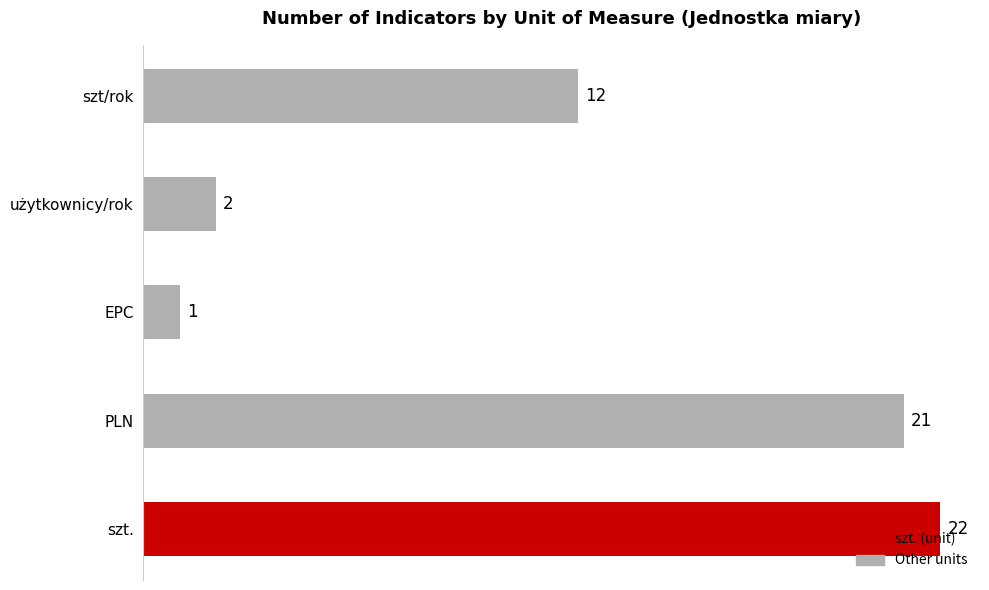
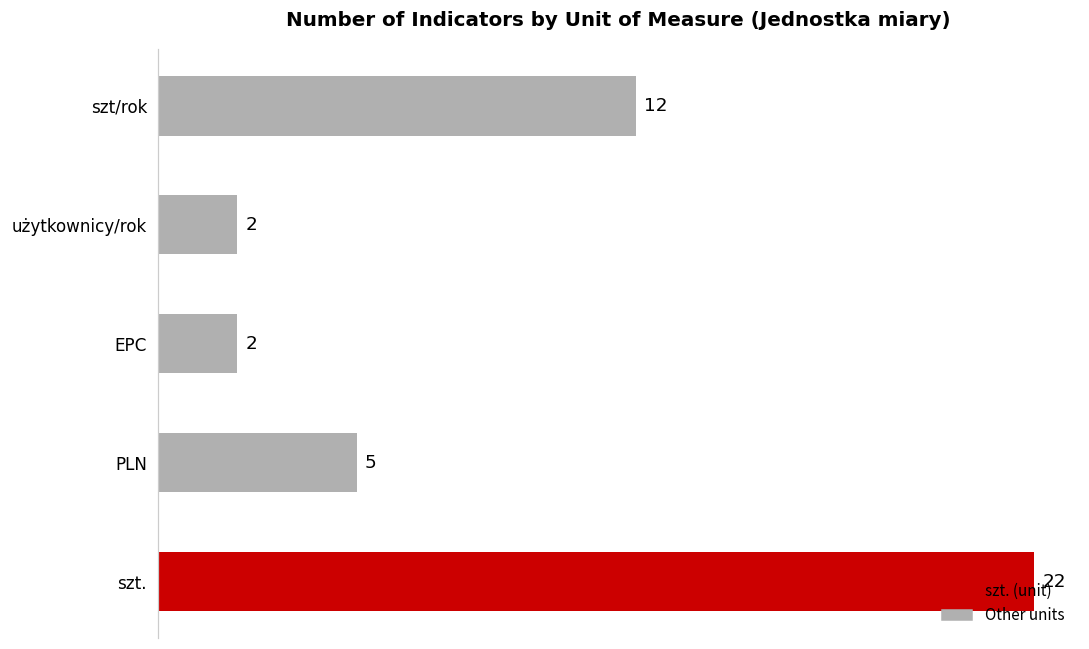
EPC: 1 -> 2
PLN: 21 -> 5
